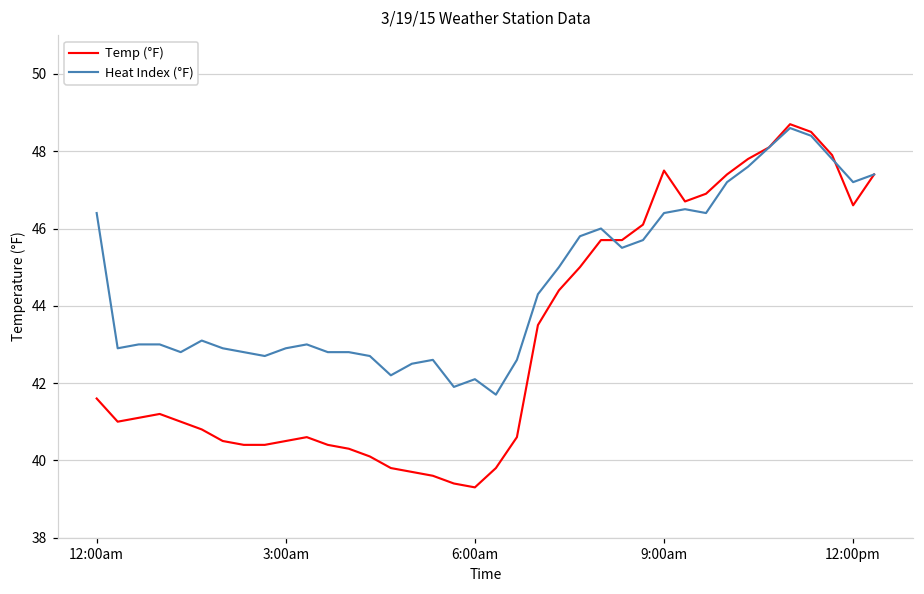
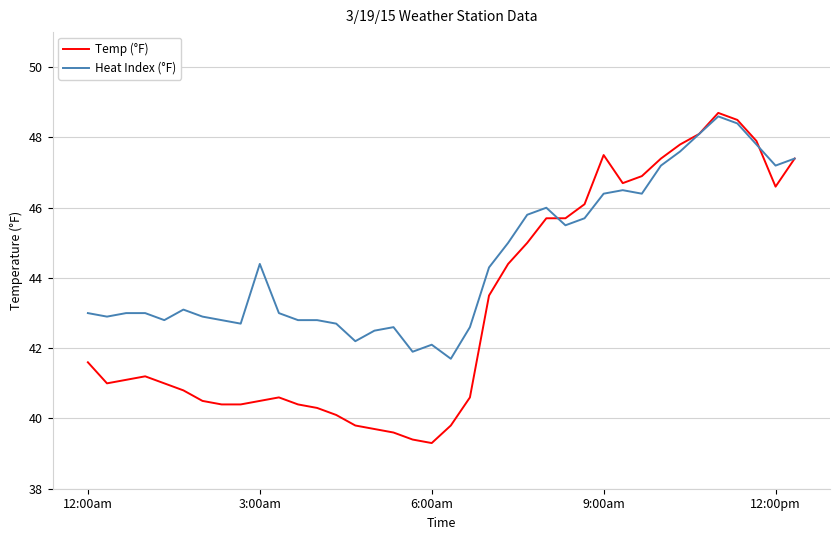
Heat Index (°F), 12:00am: 46.4 -> 43.0
Heat Index (°F), 3:00am: 42.9 -> 44.4
